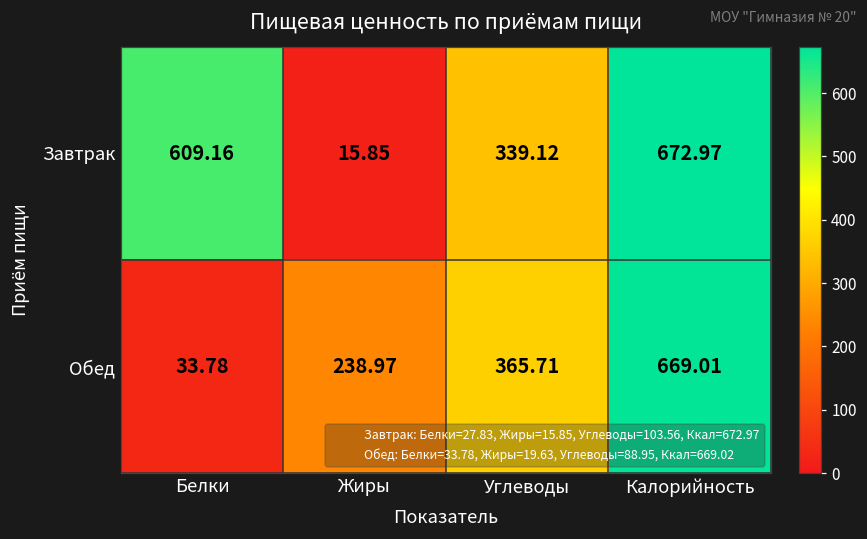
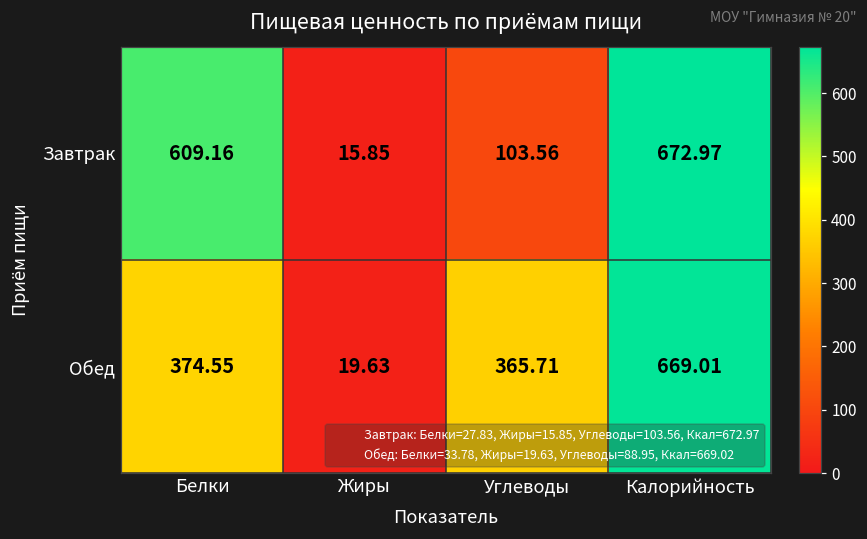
Завтрак, Углеводы: 339.12 -> 103.56
Обед, Белки: 33.78 -> 374.55
Обед, Жиры: 238.97 -> 19.63
